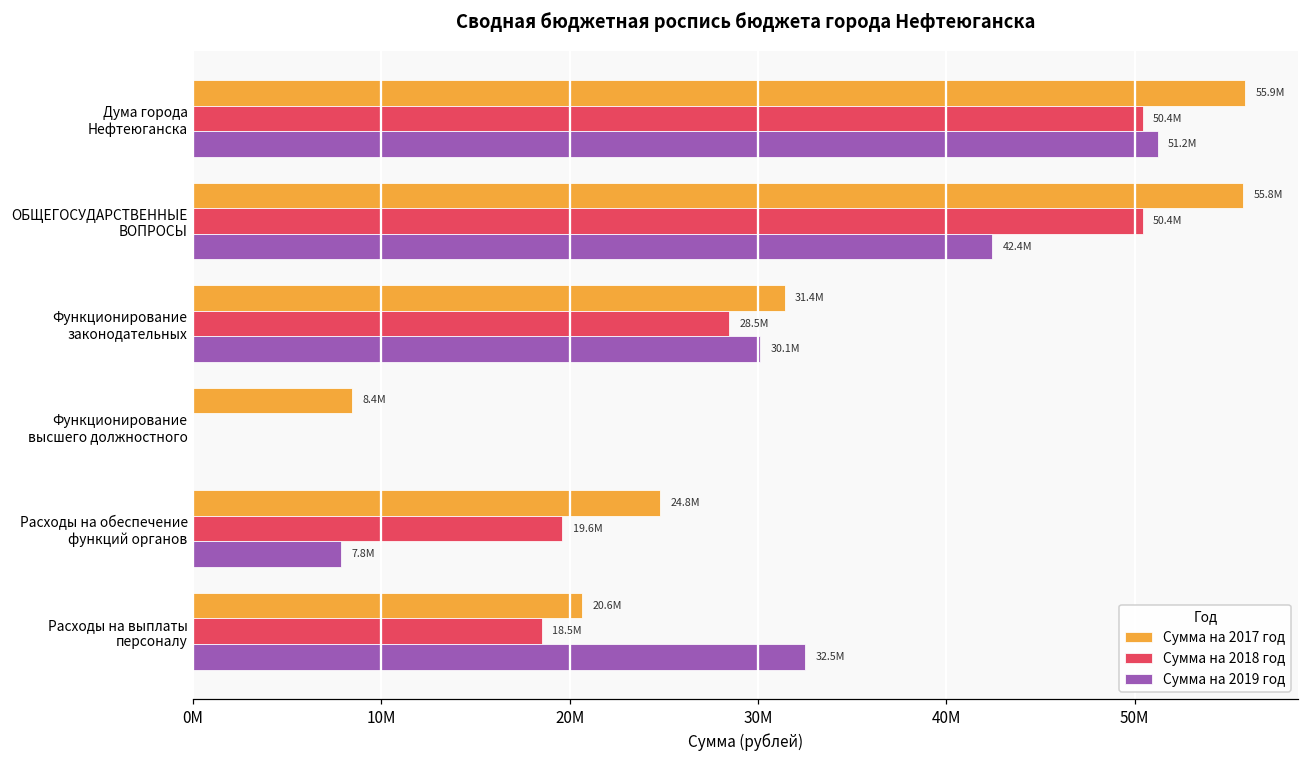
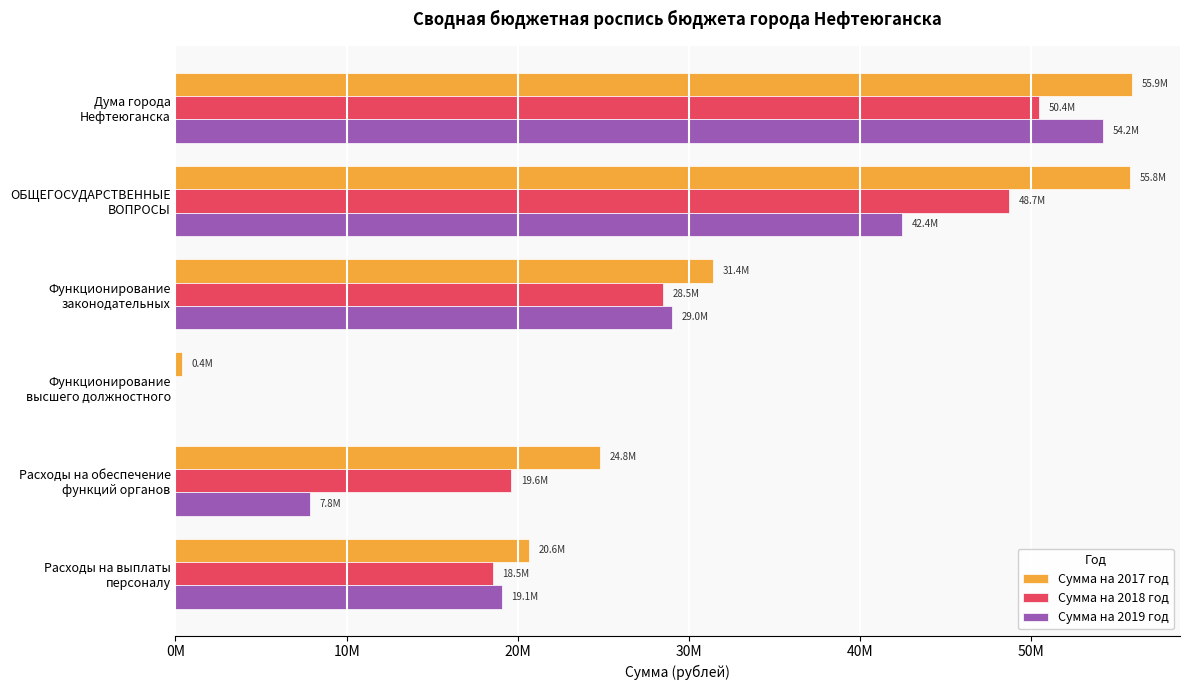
Сумма на 2019 год, Дума города Нефтеюганска: 51.2M -> 54.2M
Сумма на 2018 год, ОБЩЕГОСУДАРСТВЕННЫЕ ВОПРОСЫ: 50.4M -> 48.7M
Сумма на 2019 год, Функционирование законодательных: 30.1M -> 29.0M
Сумма на 2017 год, Функционирование высшего должностного: 8.4M -> 0.4M
Сумма на 2019 год, Расходы на выплаты персоналу: 32.5M -> 19.1M
